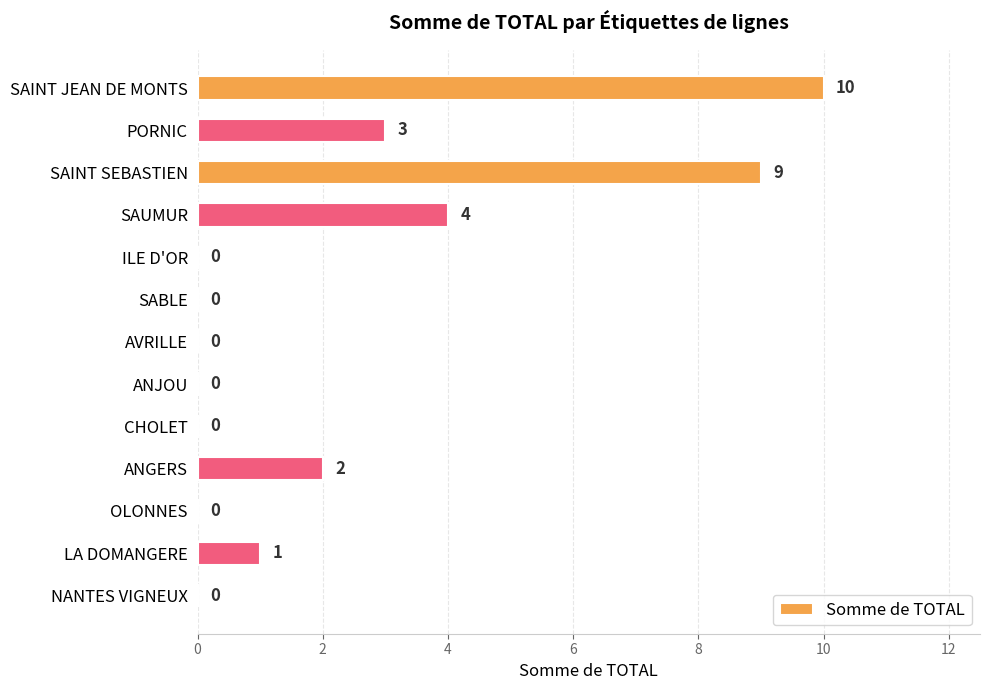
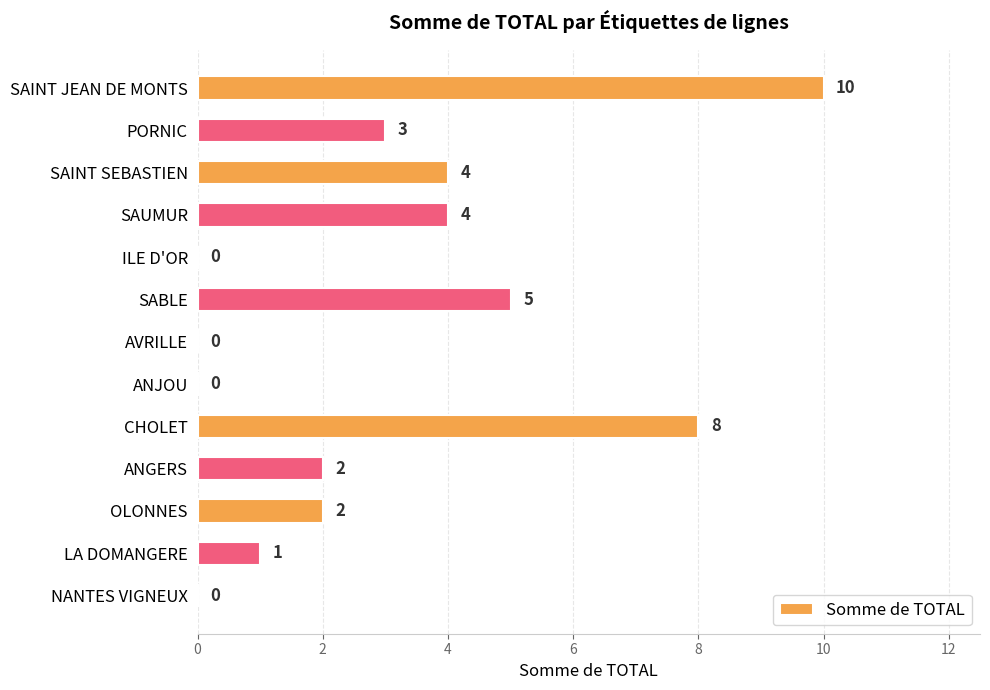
SAINT SEBASTIEN: 9 -> 4
SABLE: 0 -> 5
CHOLET: 0 -> 8
OLONNES: 0 -> 2
